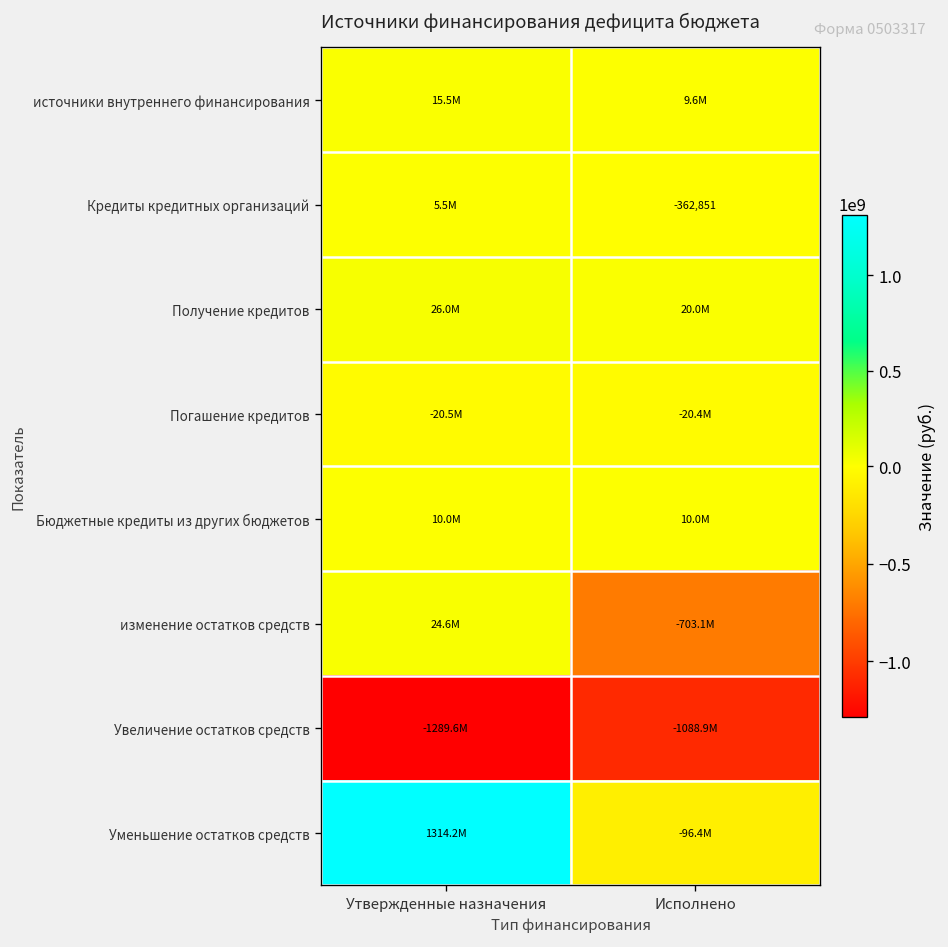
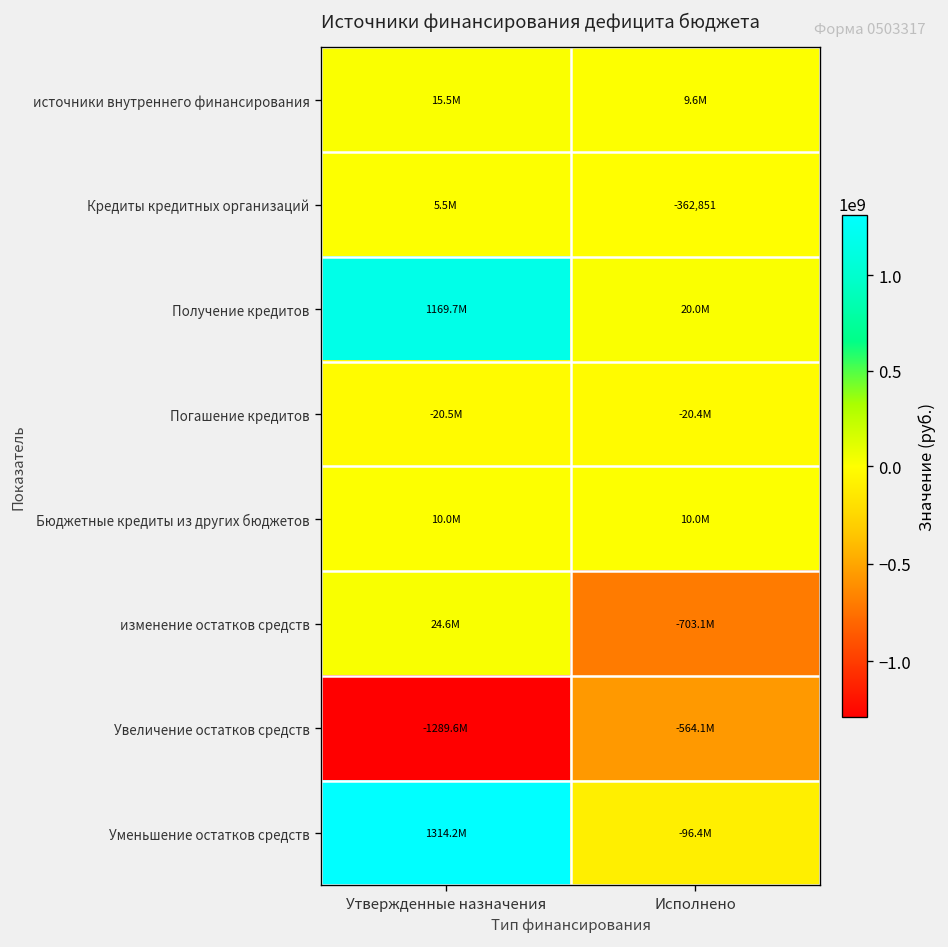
Получение кредитов, Утвержденные назначения: 26.0M -> 1169.7M
Увеличение остатков средств, Исполнено: -1088.9M -> -564.1M
